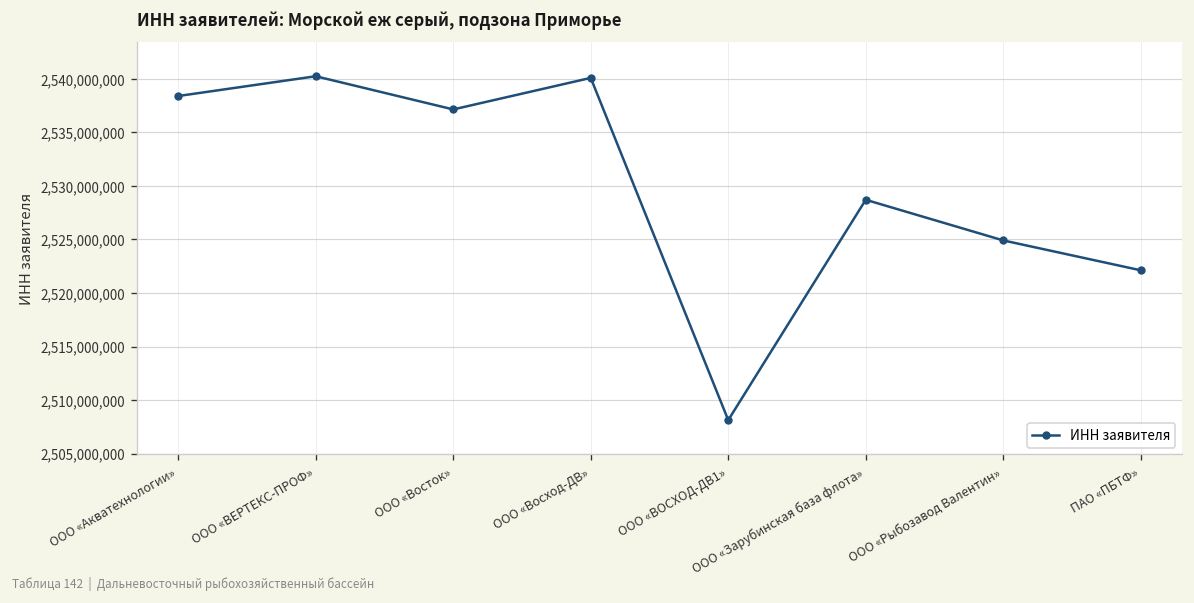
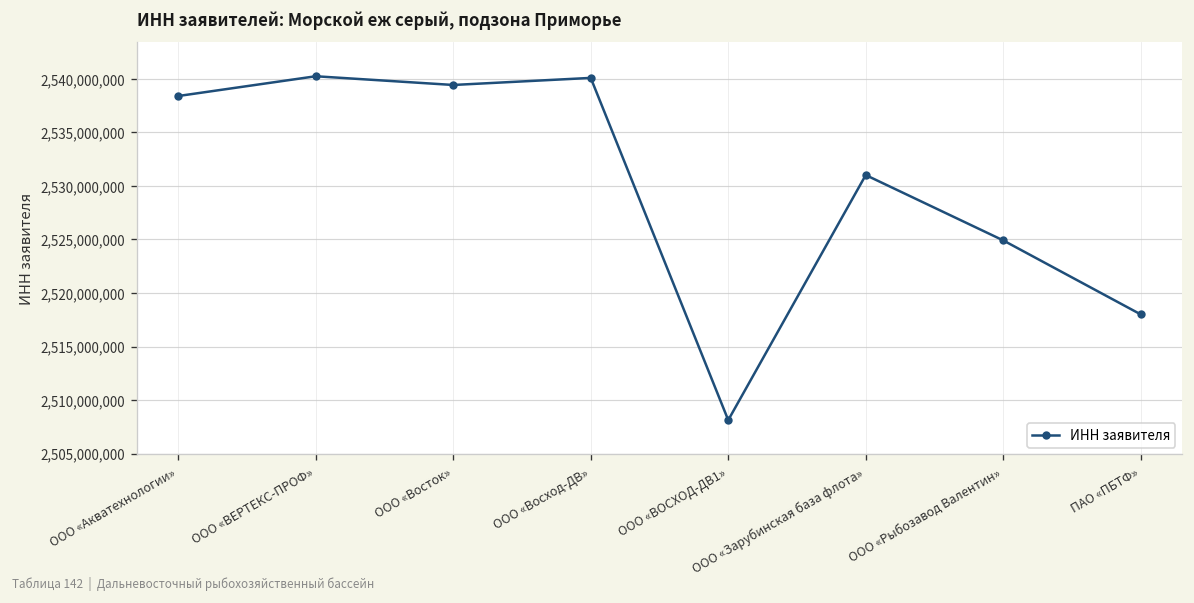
ООО «Восток»: 2,537,000,000 -> 2,539,000,000
ООО «Зарубинская база флота»: 2,529,000,000 -> 2,531,000,000
ПАО «ПБТФ»: 2,522,000,000 -> 2,518,000,000
